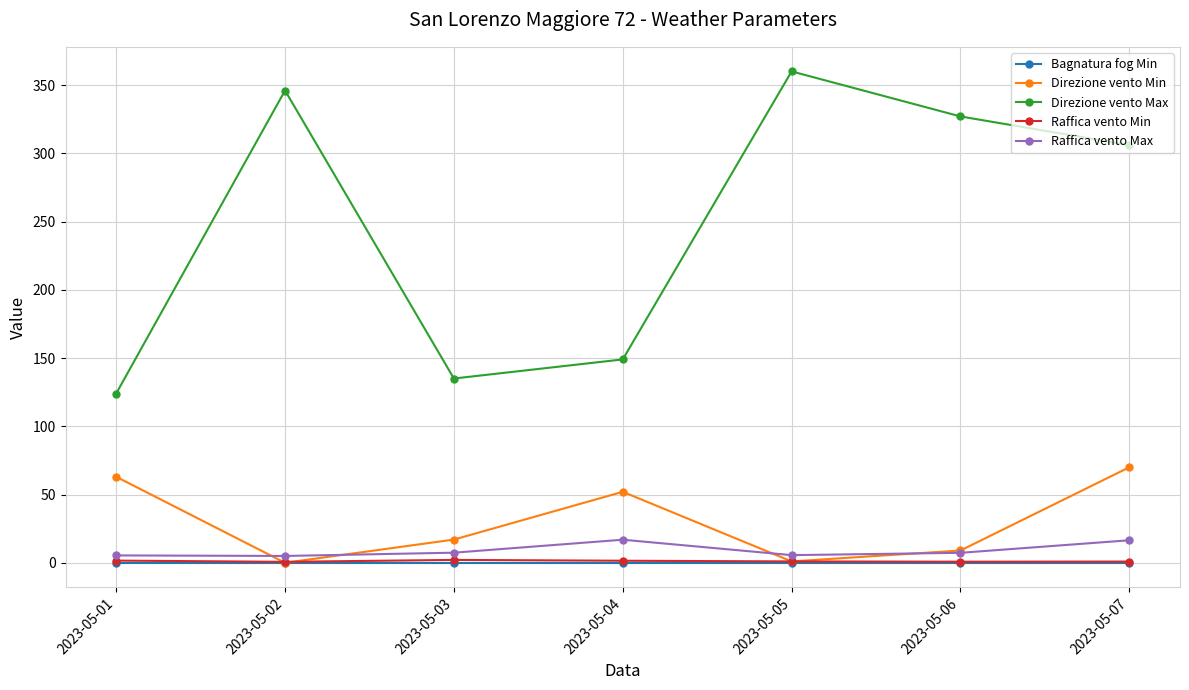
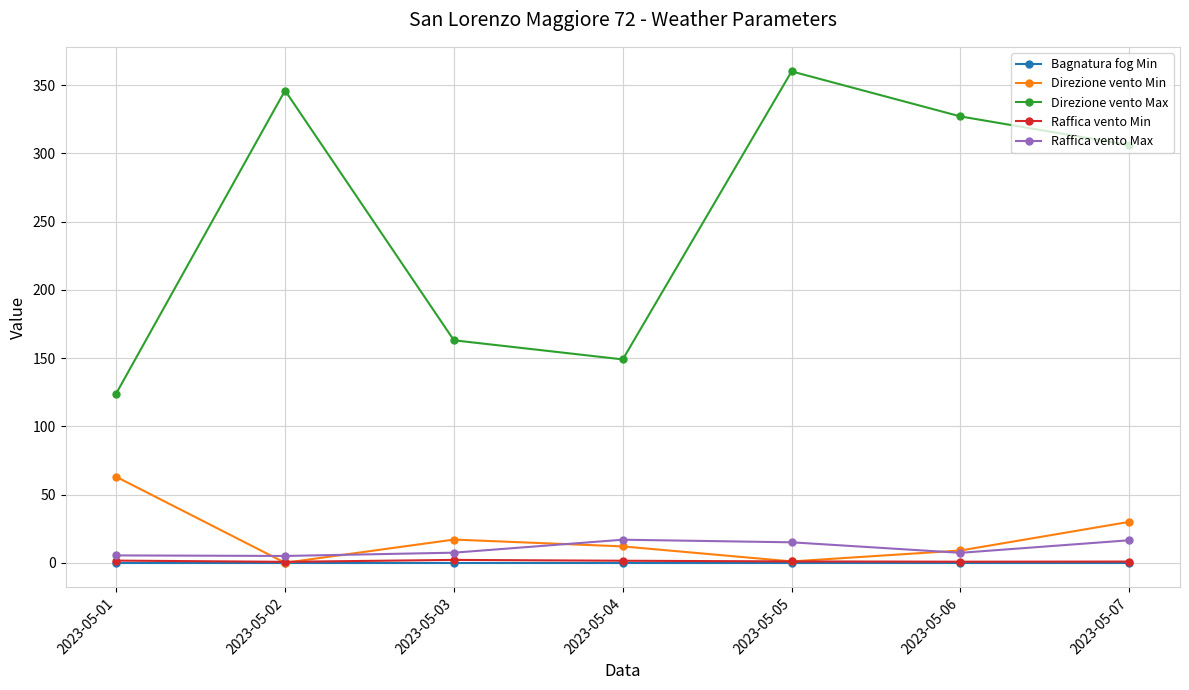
Direzione vento Max, 2023-05-03: 135 -> 163
Direzione vento Min, 2023-05-04: 52 -> 12
Raffica vento Max, 2023-05-05: 6 -> 15
Direzione vento Min, 2023-05-07: 70 -> 30
